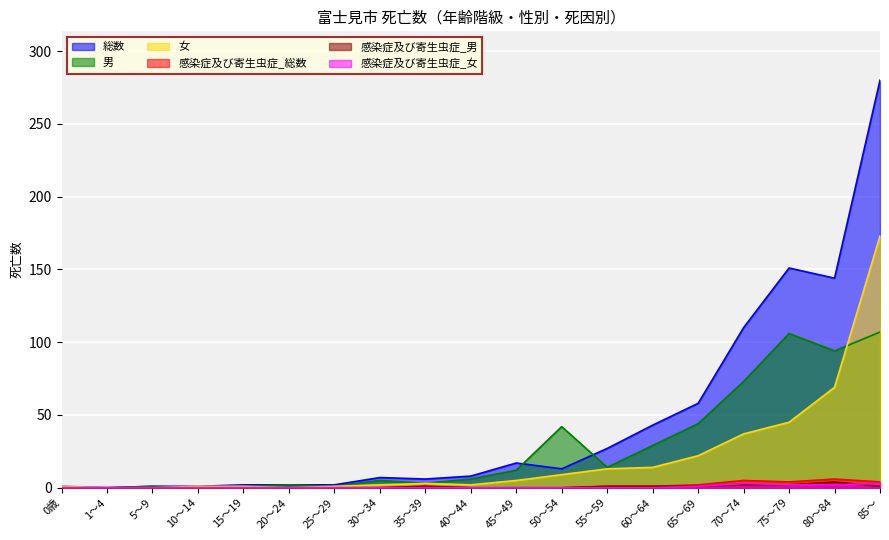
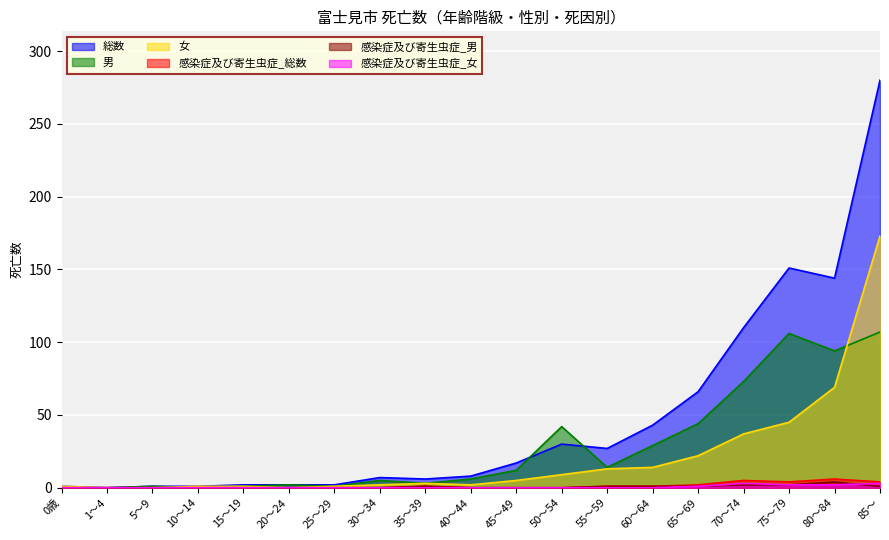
総数, 50～54: 13 -> 30
総数, 65～69: 58 -> 66
